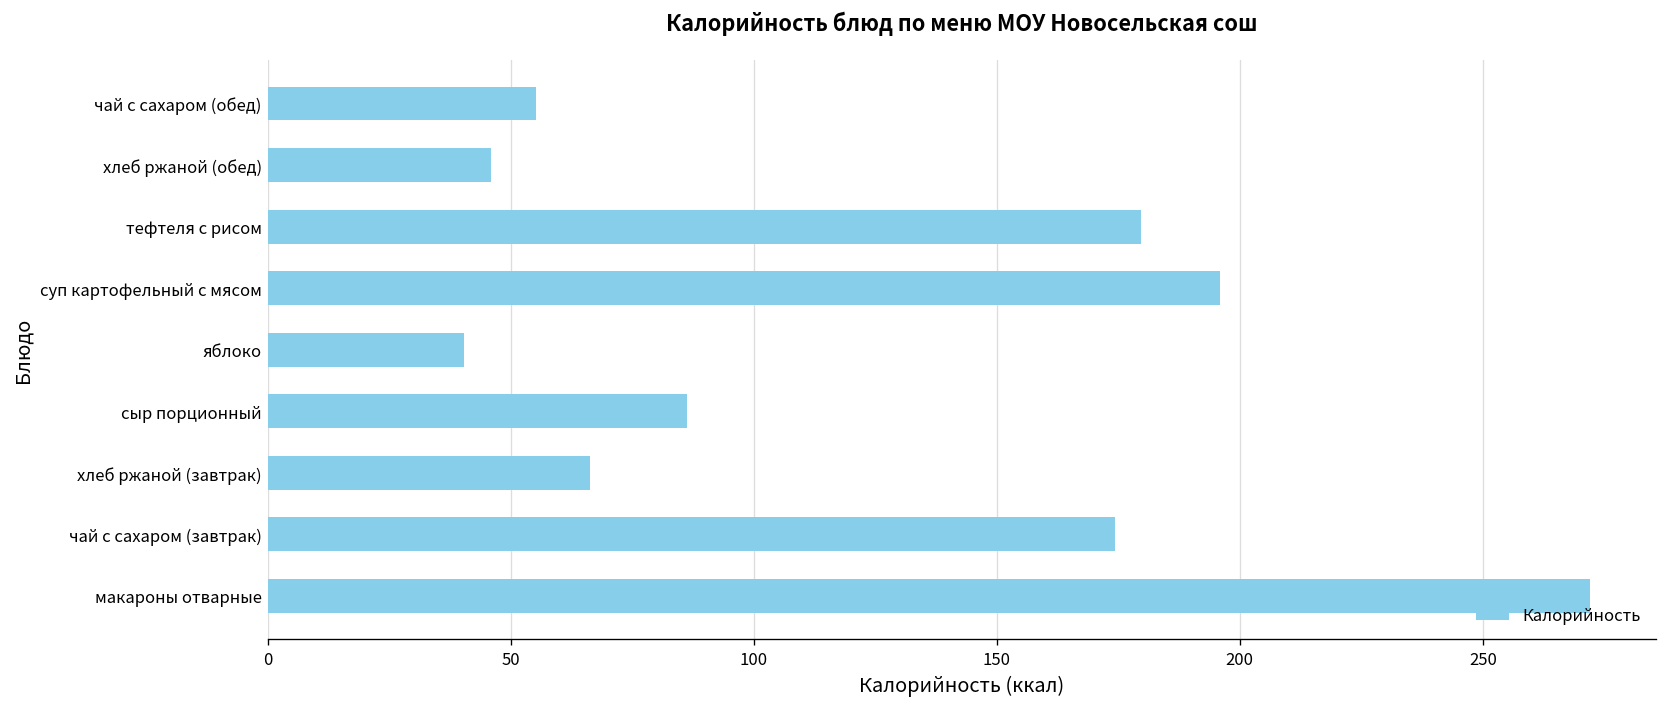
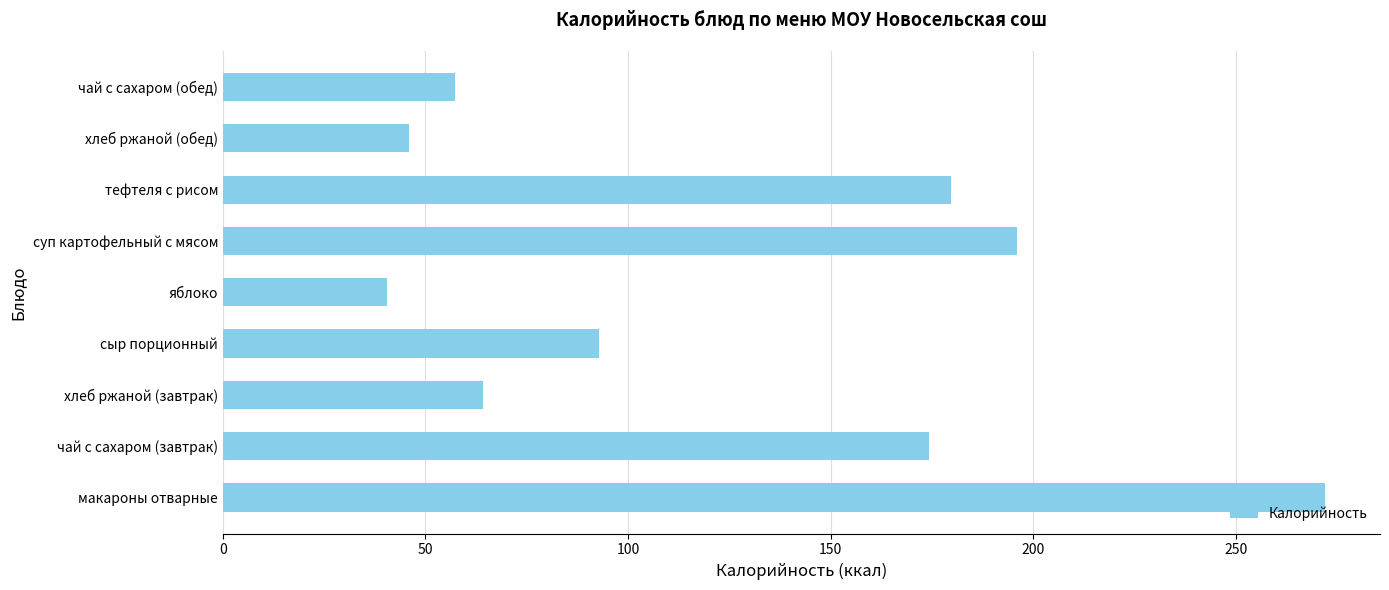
чай с сахаром (обед): 55 -> 57
сыр порционный: 86 -> 93
хлеб ржаной (завтрак): 66 -> 64
